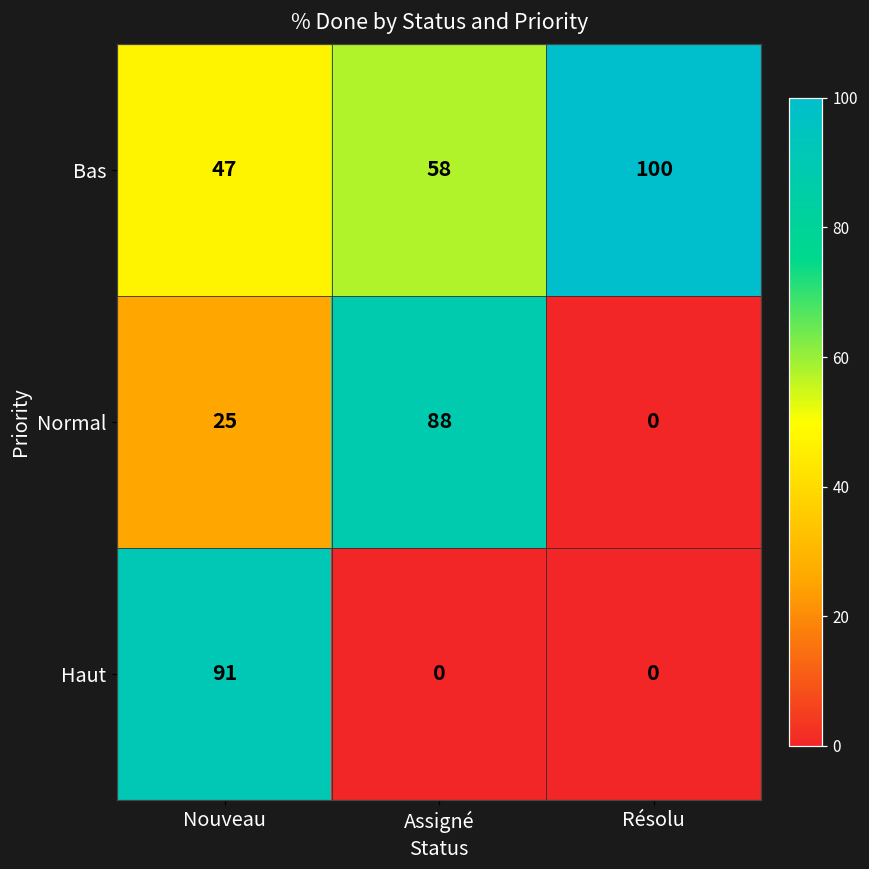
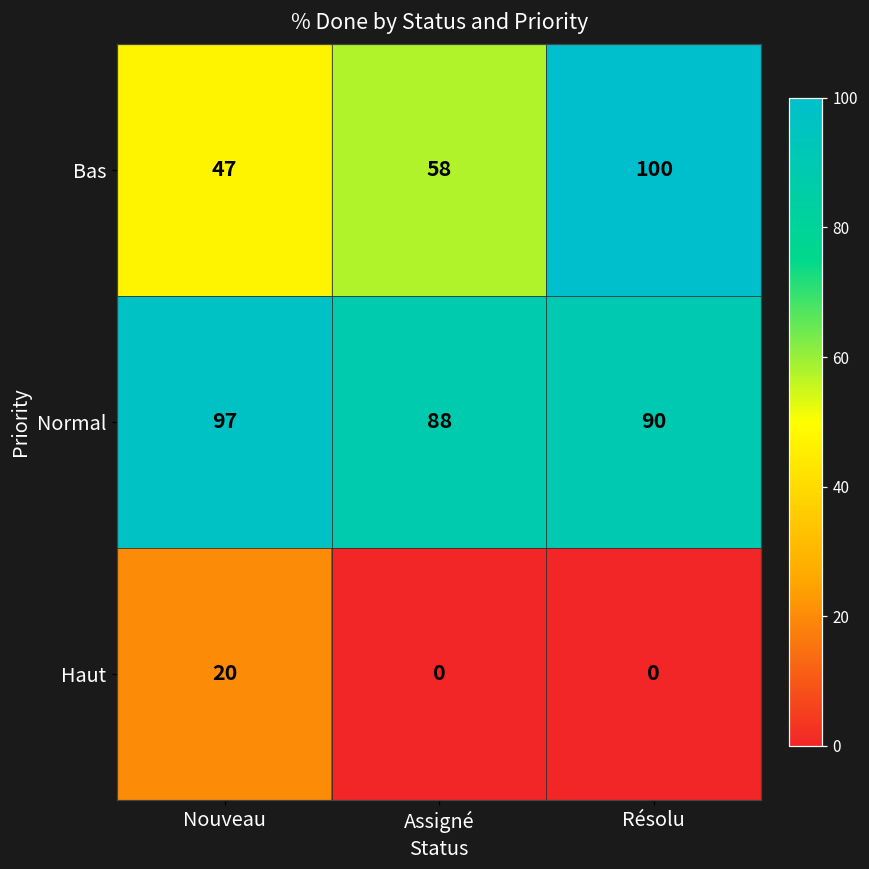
Normal, Nouveau: 25 -> 97
Normal, Résolu: 0 -> 90
Haut, Nouveau: 91 -> 20
